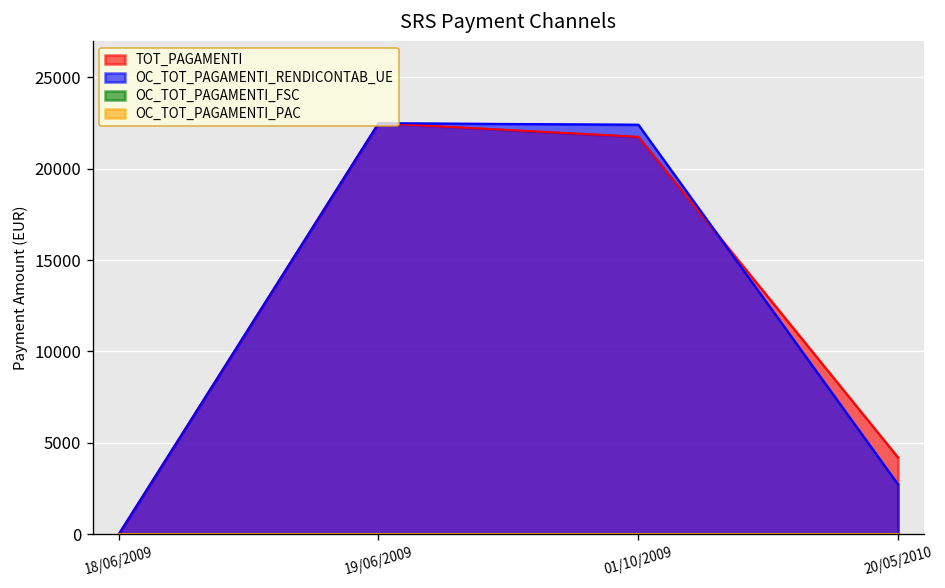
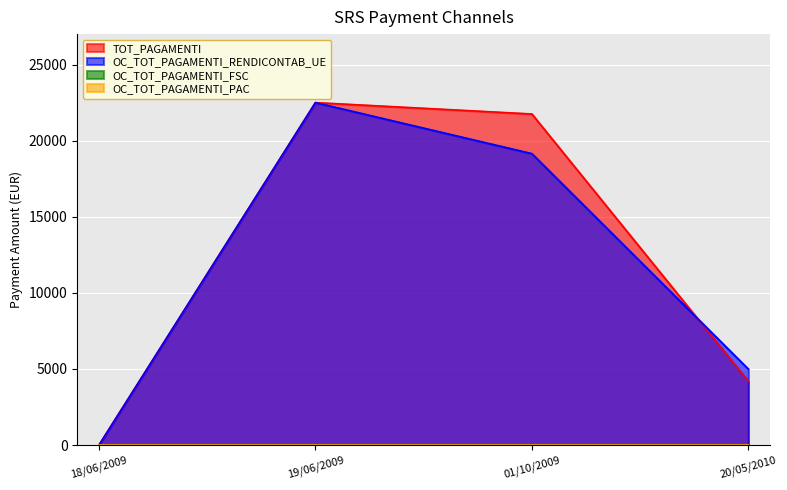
OC_TOT_PAGAMENTI_RENDICONTAB_UE, 01/10/2009: 22400 -> 19100
OC_TOT_PAGAMENTI_RENDICONTAB_UE, 20/05/2010: 2700 -> 5000
